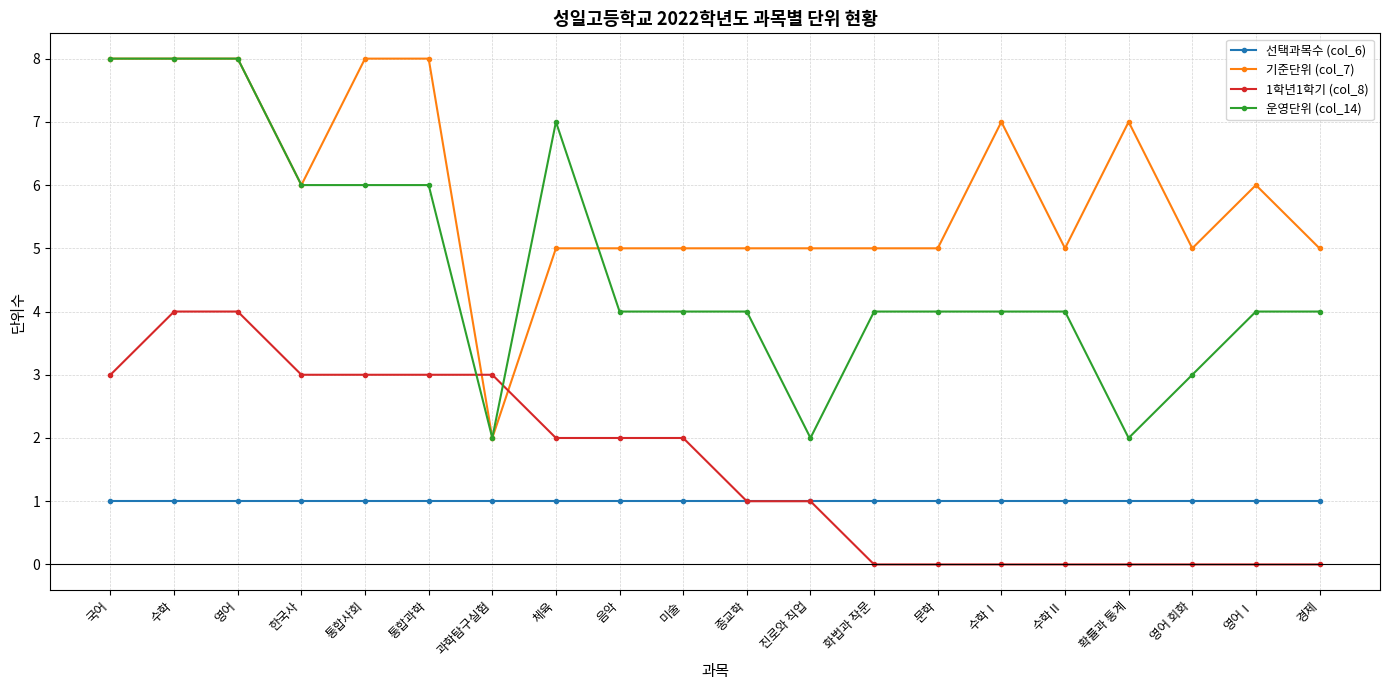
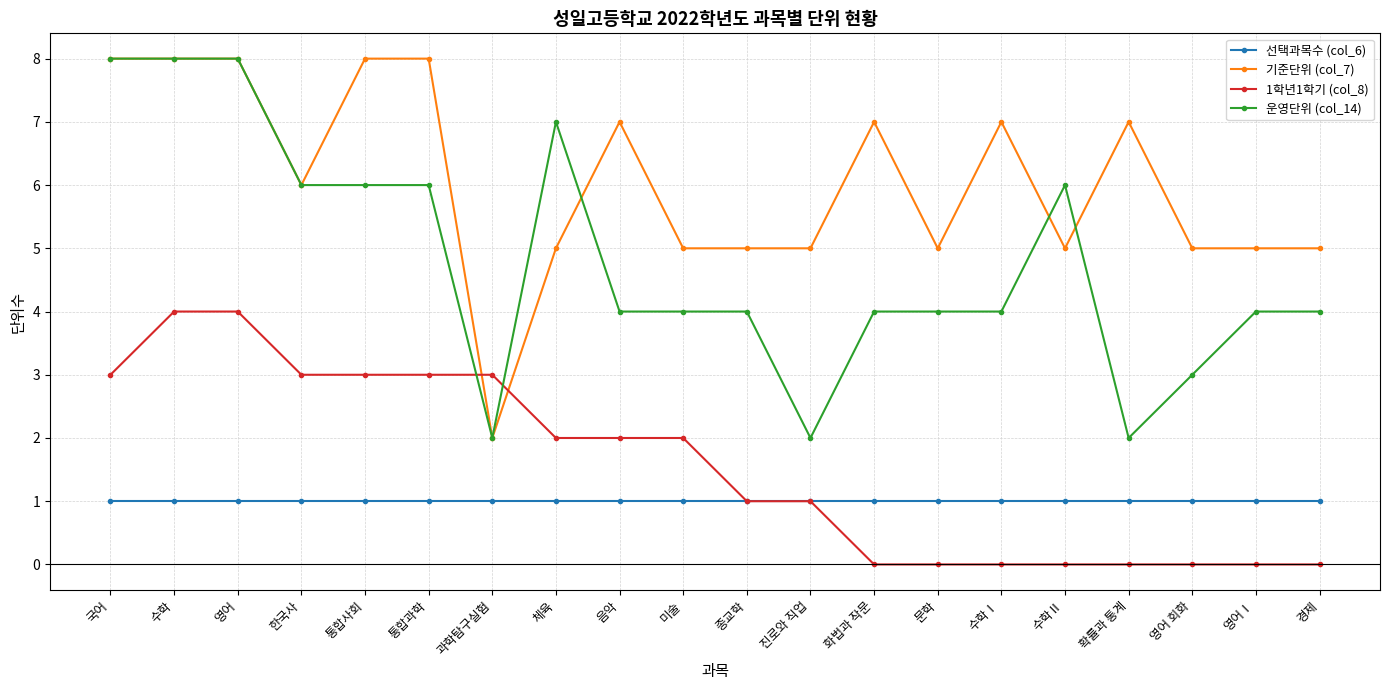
기준단위 (col_7), 음악: 5 -> 7
기준단위 (col_7), 화법과 작문: 5 -> 7
운영단위 (col_14), 수학Ⅱ: 4 -> 6
기준단위 (col_7), 영어Ⅰ: 6 -> 5
